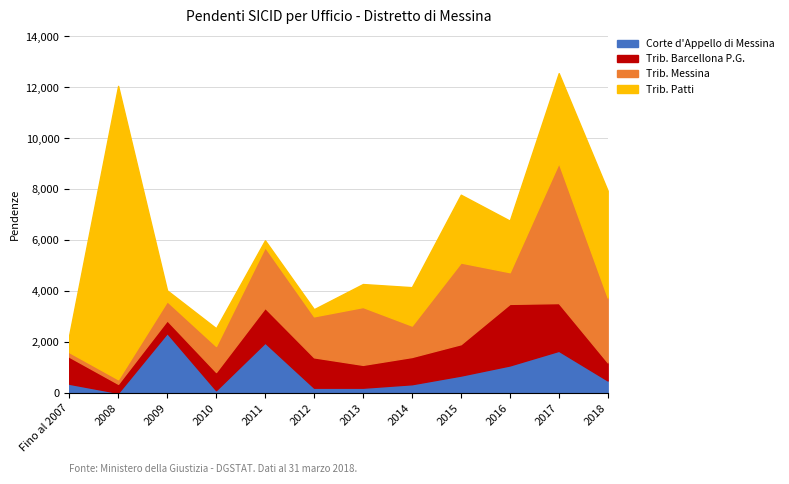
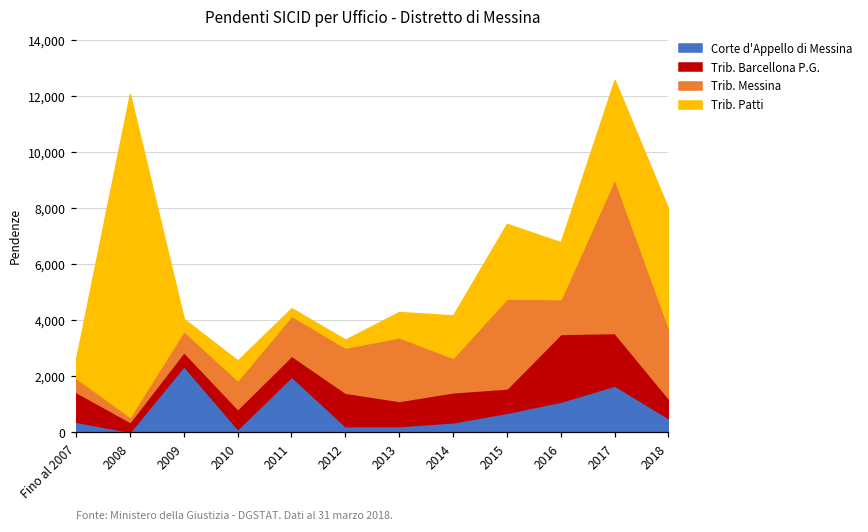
Trib. Messina, Fino al 2007: 200 -> 500
Trib. Barcellona P.G., 2011: 1,400 -> 700
Trib. Messina, 2011: 2,400 -> 1,400
Trib. Barcellona P.G., 2015: 1,200 -> 900
